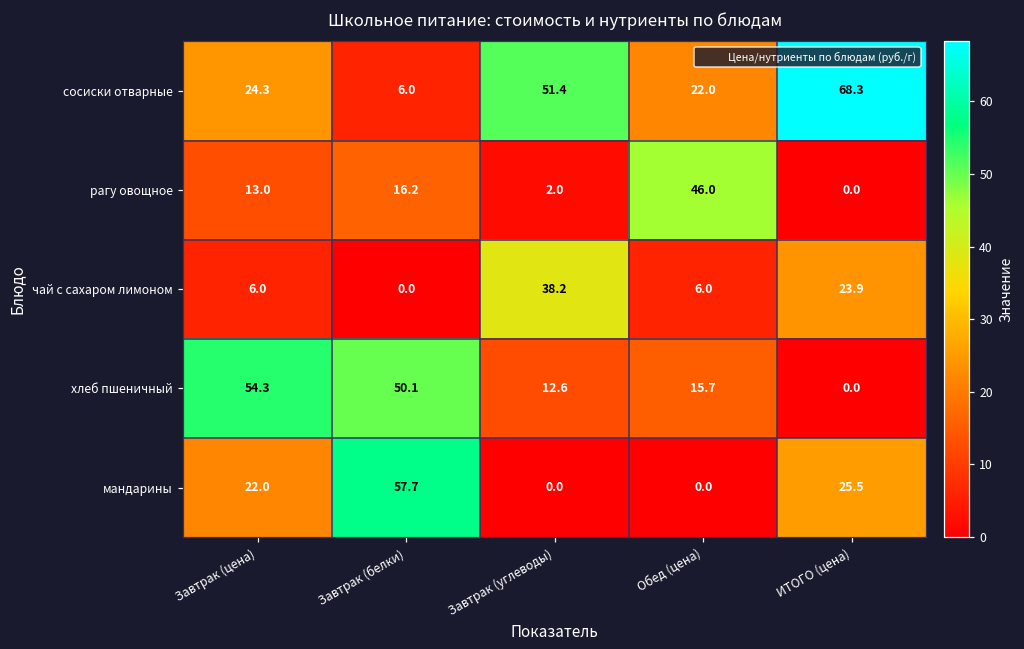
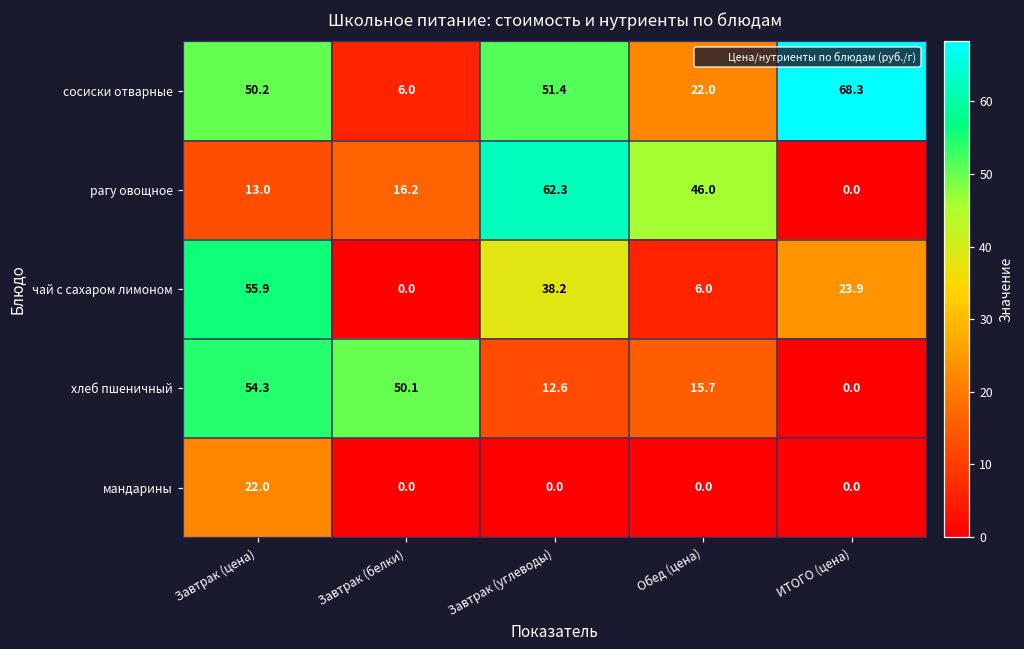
сосиски отварные, Завтрак (цена): 24.3 -> 50.2
рагу овощное, Завтрак (углеводы): 2.0 -> 62.3
чай с сахаром лимоном, Завтрак (цена): 6.0 -> 55.9
мандарины, Завтрак (белки): 57.7 -> 0.0
мандарины, ИТОГО (цена): 25.5 -> 0.0
